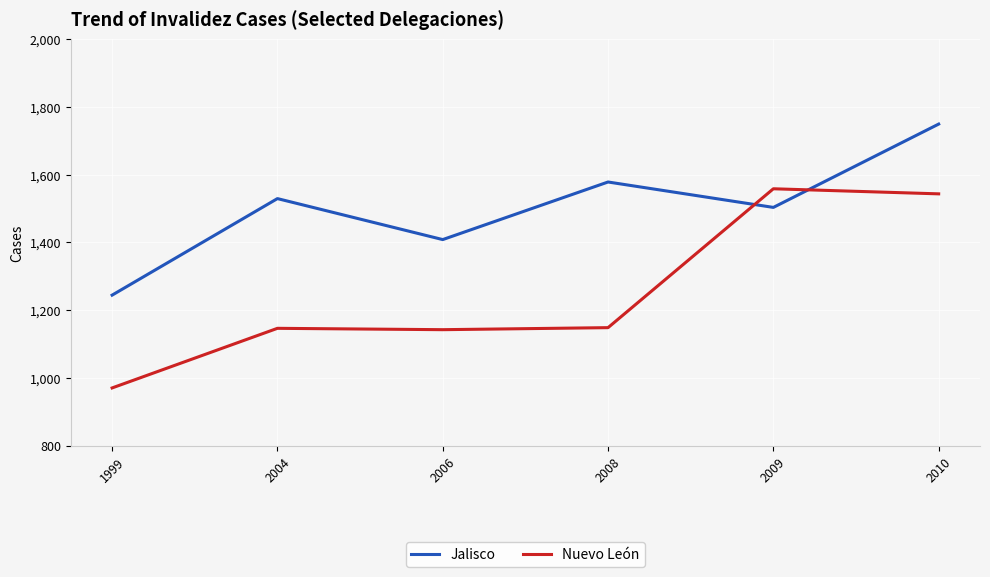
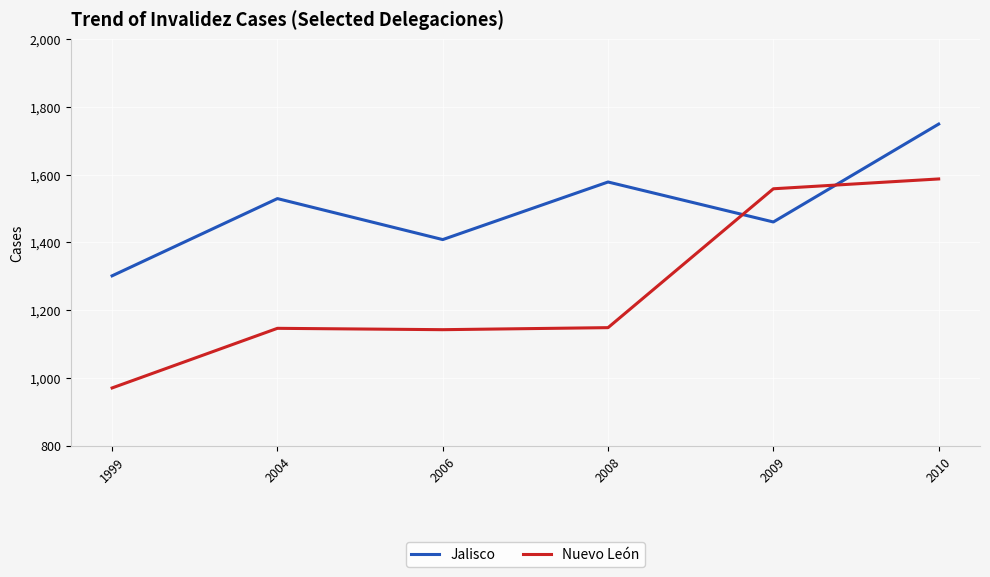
Jalisco, 1999: 1,240 -> 1,300
Jalisco, 2009: 1,500 -> 1,460
Nuevo León, 2010: 1,540 -> 1,590
